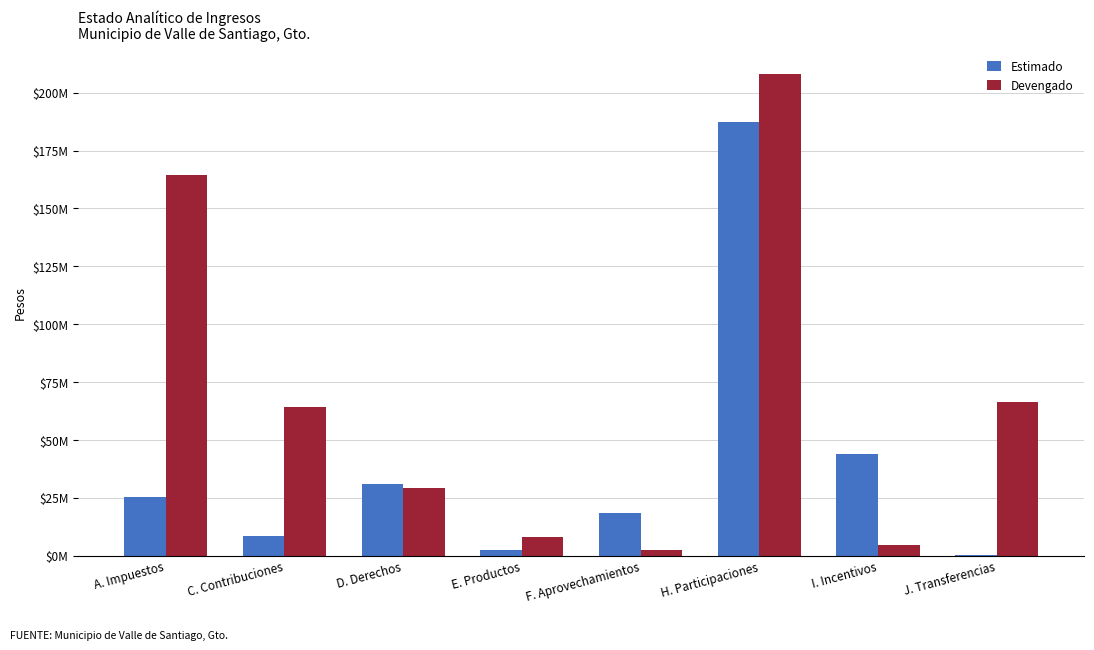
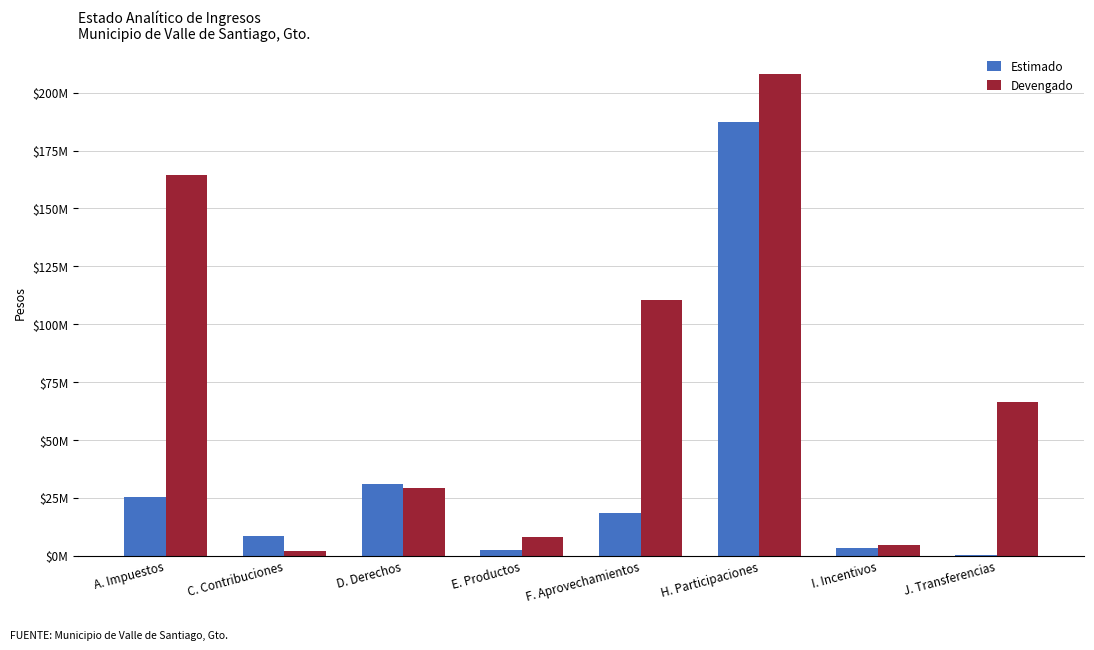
Devengado, C. Contribuciones: $64000000 -> $2000000
Devengado, F. Aprovechamientos: $3000000 -> $110000000
Estimado, I. Incentivos: $44000000 -> $3000000
